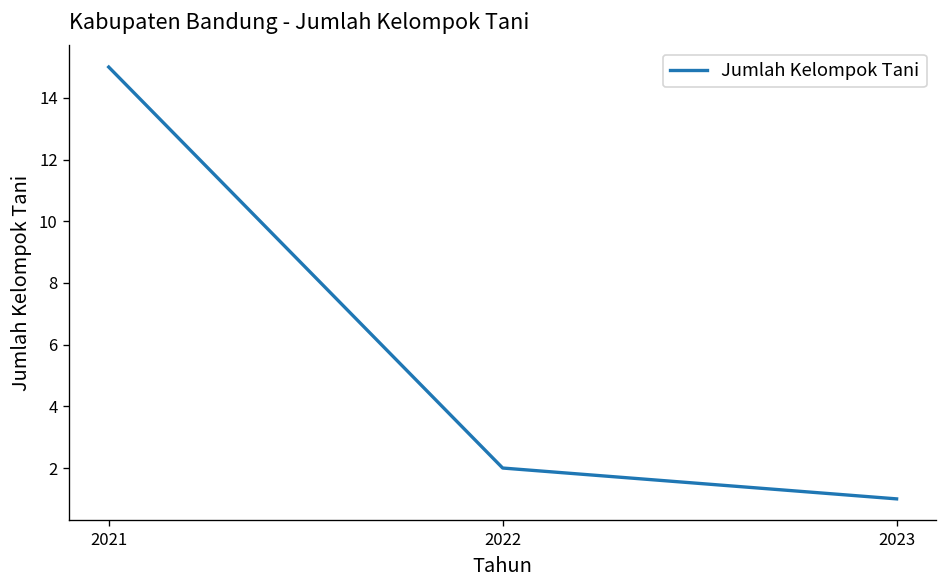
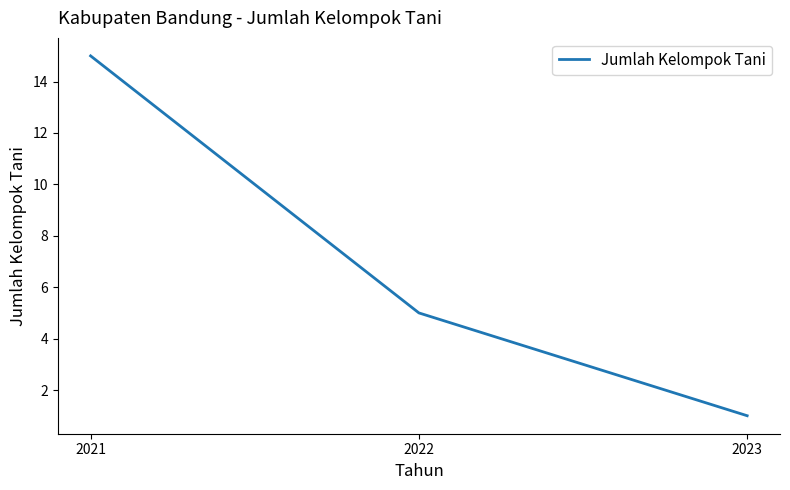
2022: 2 -> 5
